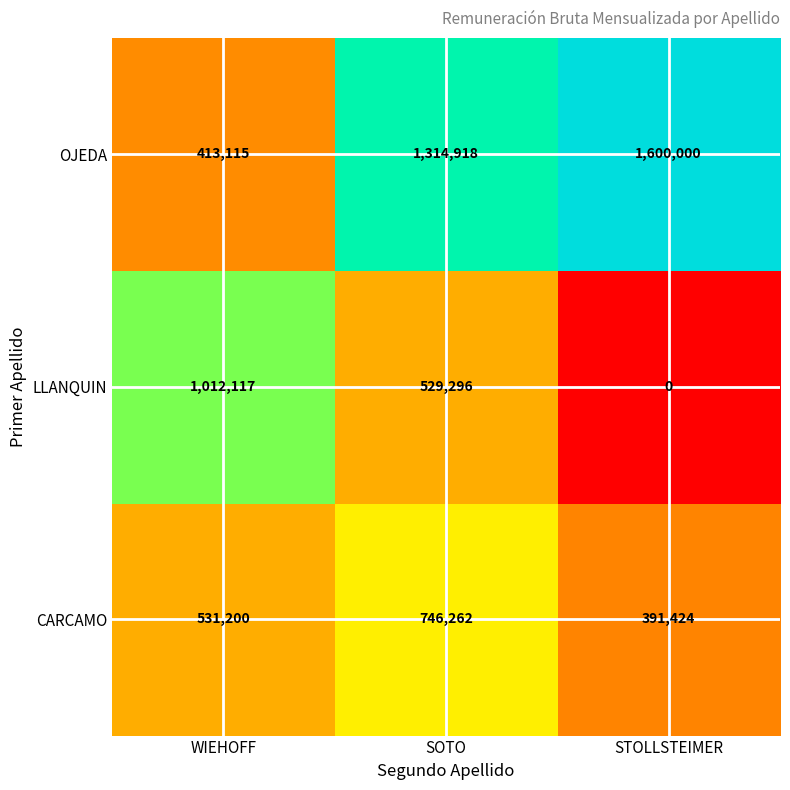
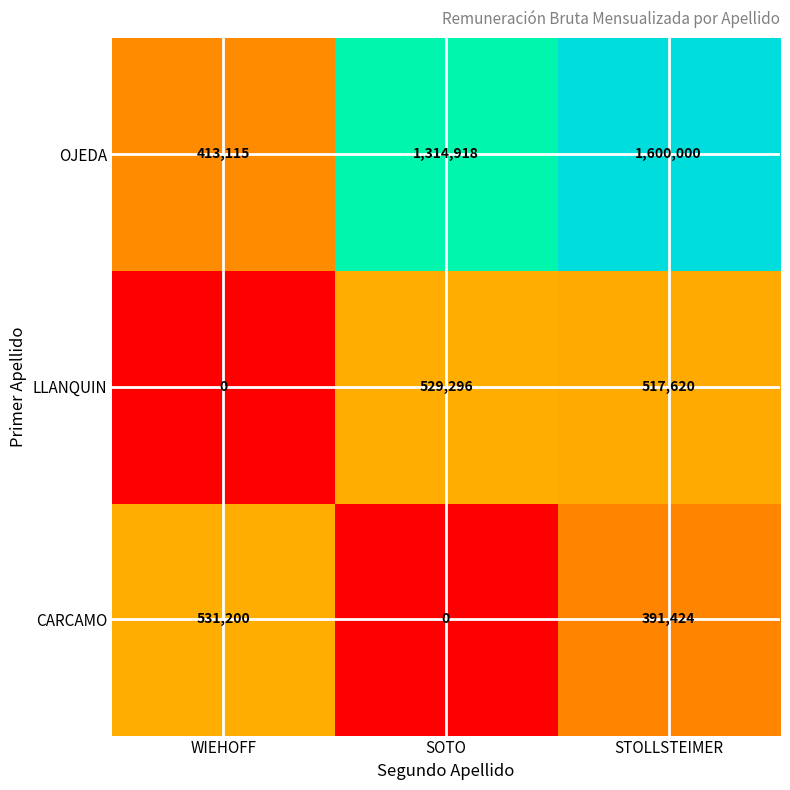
LLANQUIN, WIEHOFF: 1,012,117 -> 0
LLANQUIN, STOLLSTEIMER: 0 -> 517,620
CARCAMO, SOTO: 746,262 -> 0
